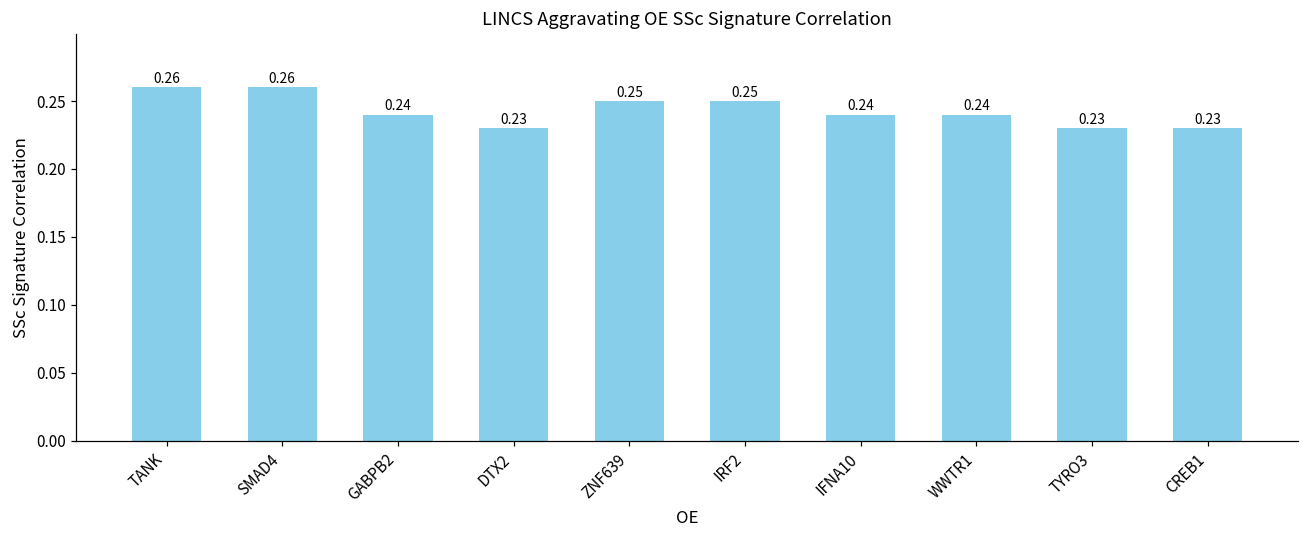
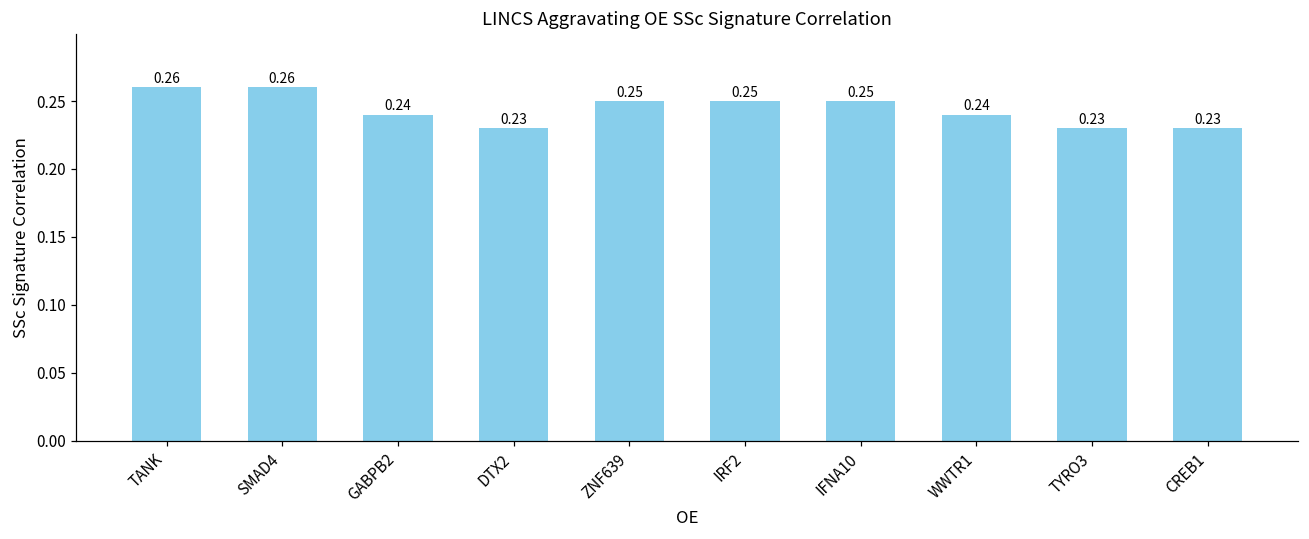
IFNA10: 0.24 -> 0.25
